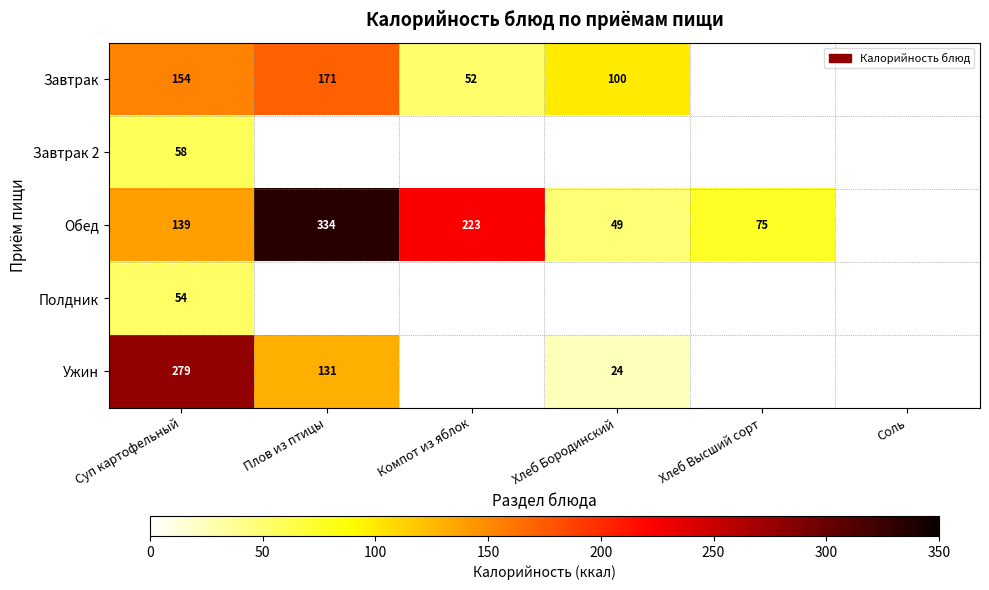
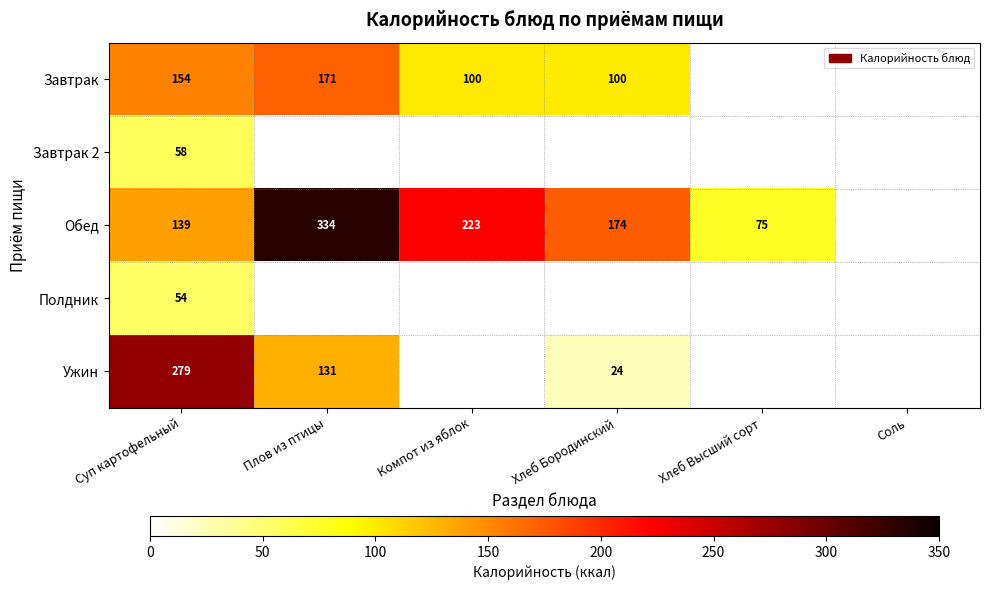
Завтрак, Компот из яблок: 52 -> 100
Обед, Хлеб Бородинский: 49 -> 174
